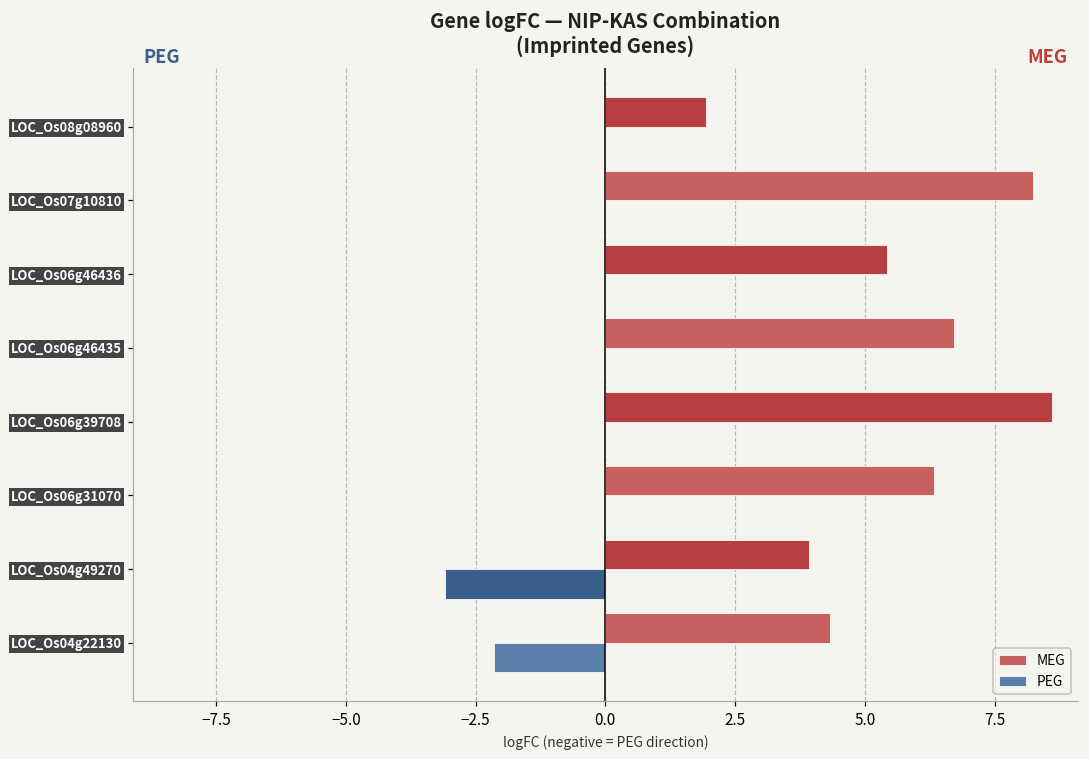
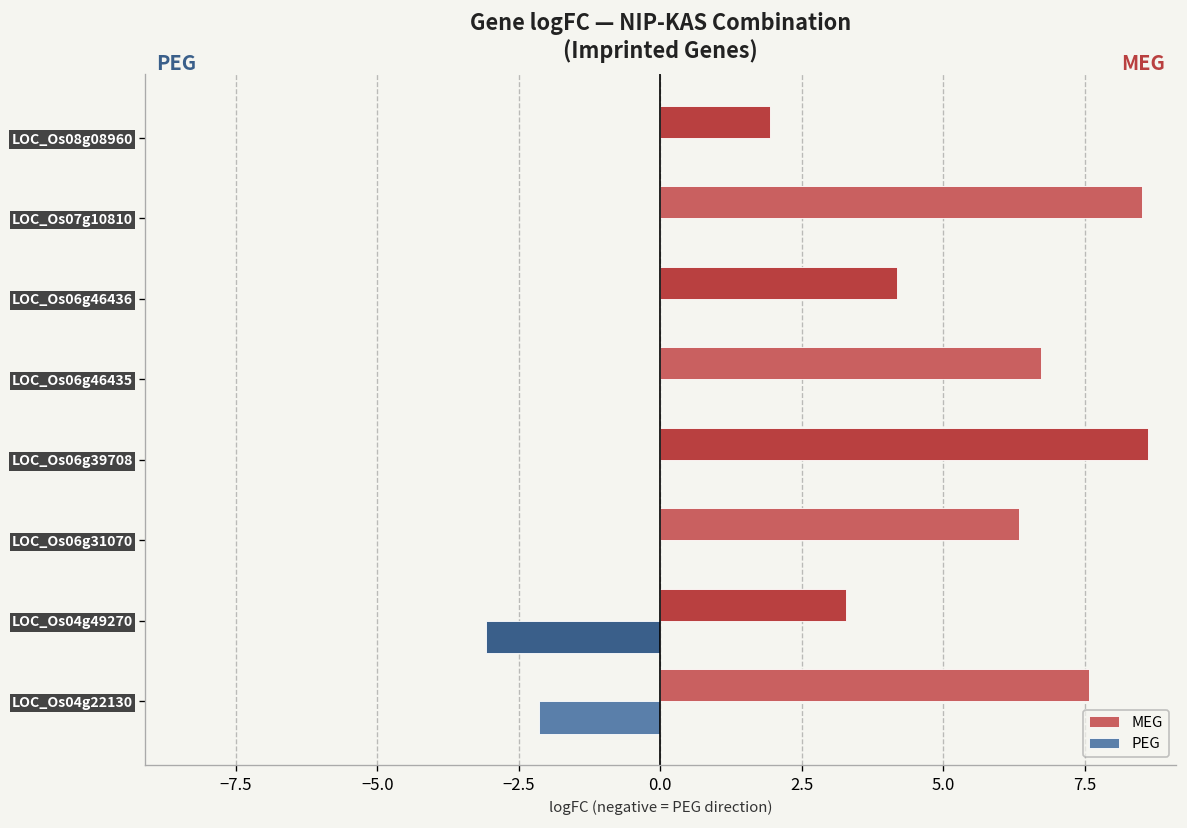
MEG, LOC_Os07g10810: 8.2 -> 8.5
MEG, LOC_Os06g46436: 5.4 -> 4.2
MEG, LOC_Os04g49270: 3.9 -> 3.3
MEG, LOC_Os04g22130: 4.3 -> 7.6
